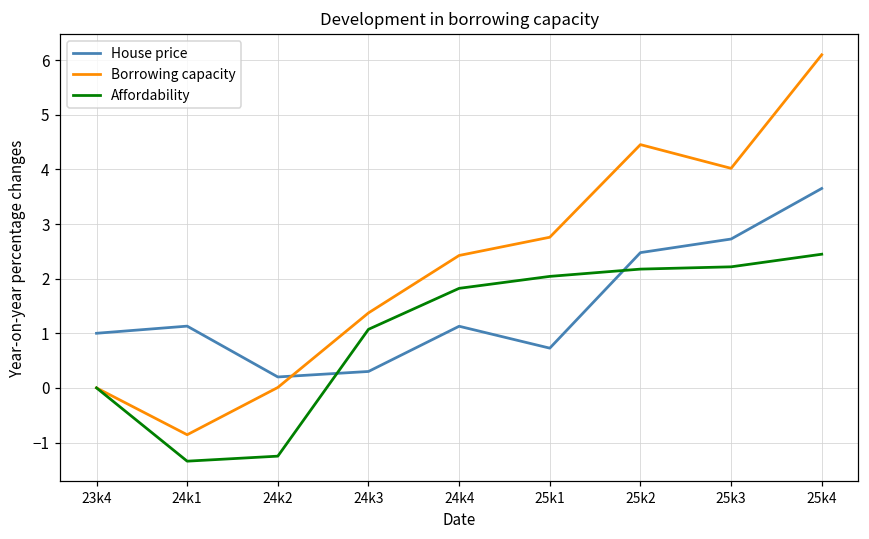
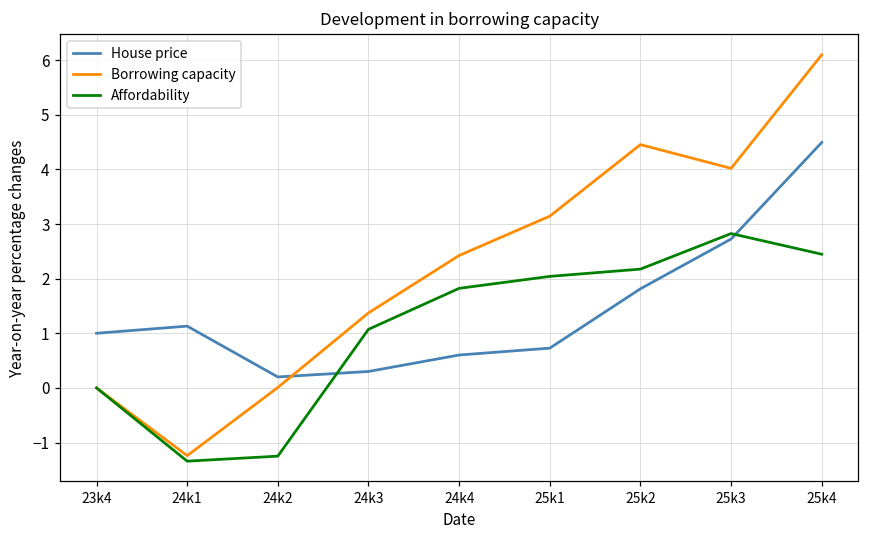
Borrowing capacity, 24k1: -0.9 -> -1.2
House price, 24k4: 1.1 -> 0.6
Borrowing capacity, 25k1: 2.8 -> 3.1
House price, 25k2: 2.5 -> 1.8
Affordability, 25k3: 2.2 -> 2.8
House price, 25k4: 3.7 -> 4.5
